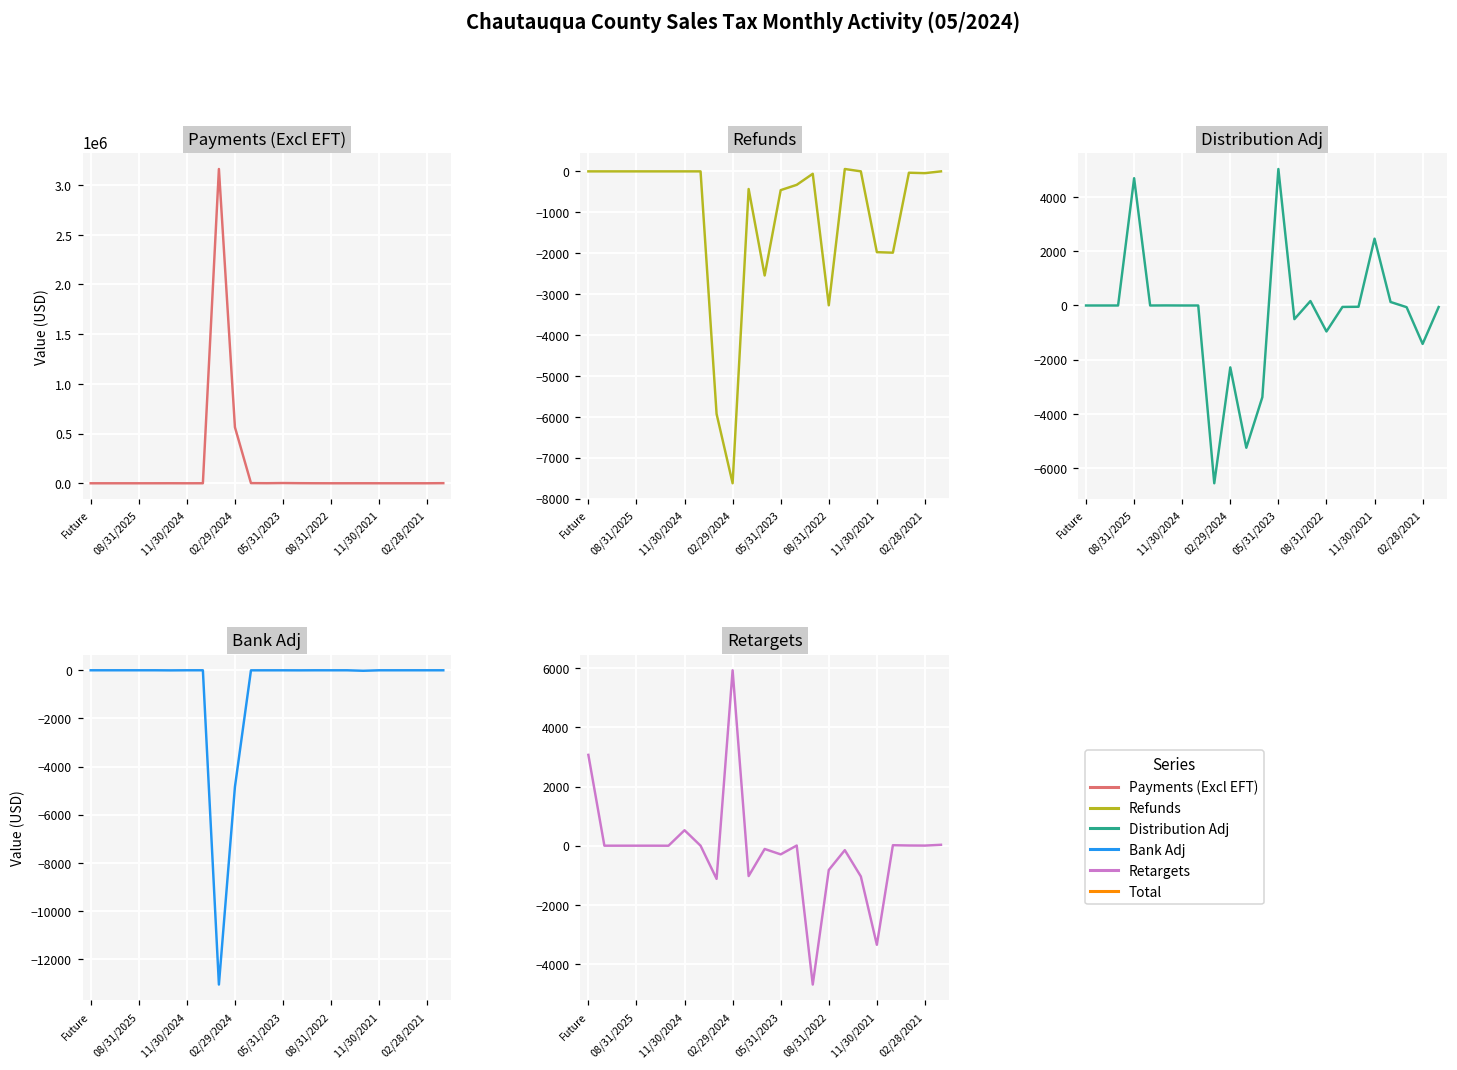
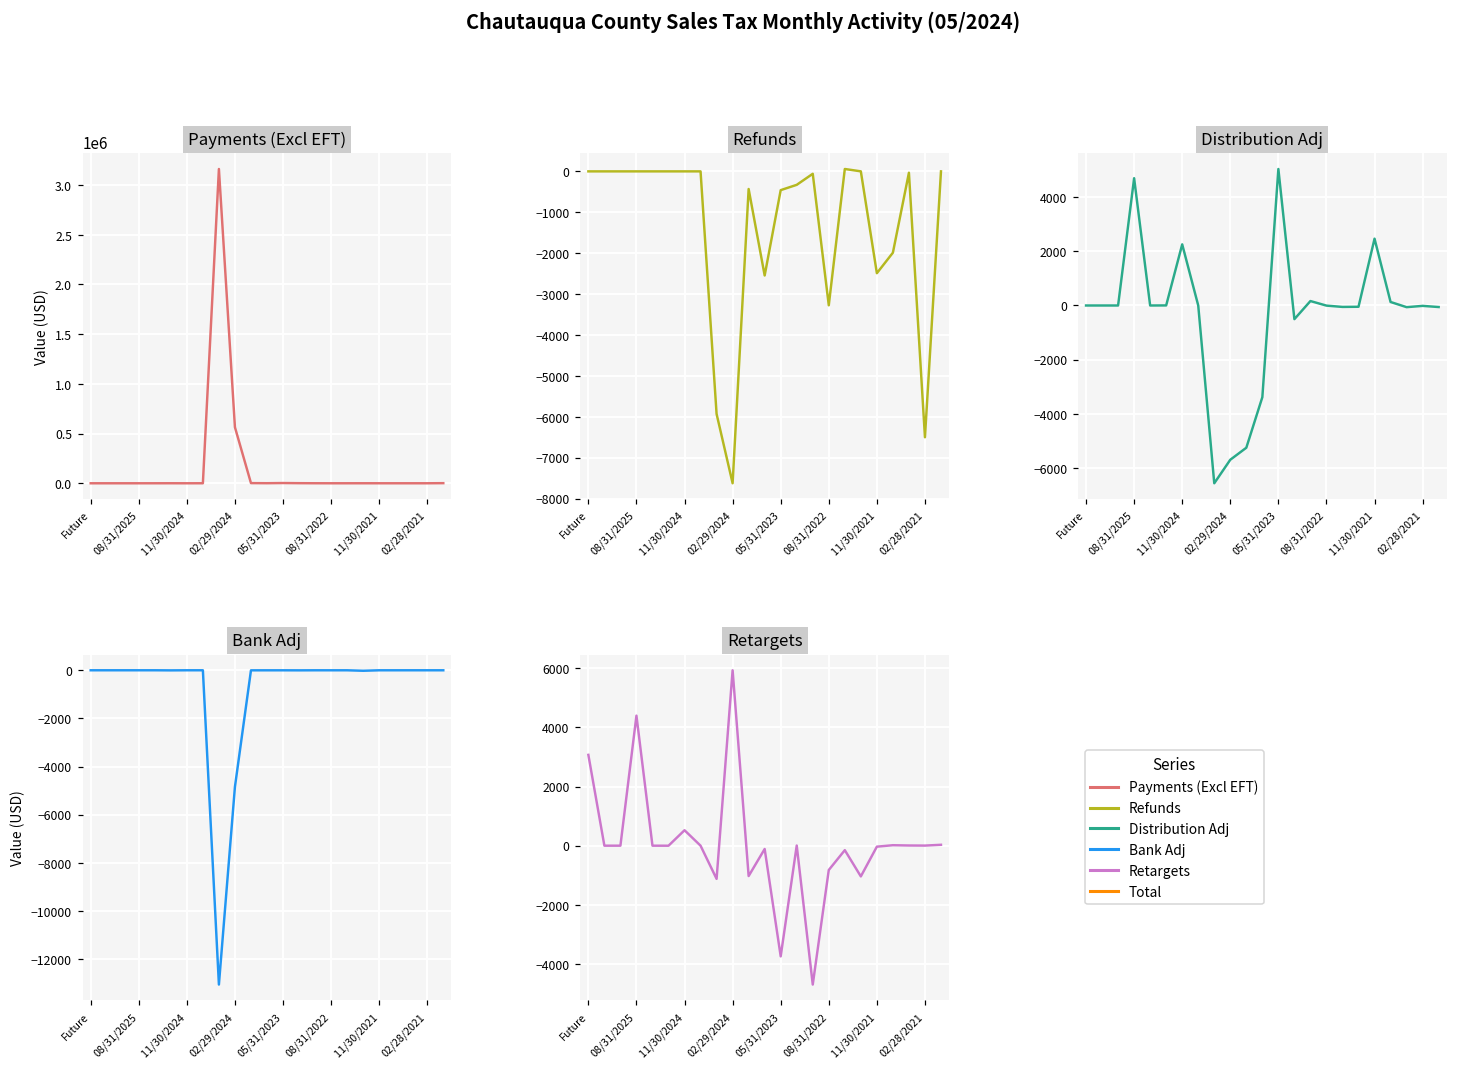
Refunds, 11/30/2021: -2000 -> -2500
Refunds, 02/28/2021: 0 -> -6500
Distribution Adj, 11/30/2024: 0 -> 2300
Distribution Adj, 02/29/2024: -2300 -> -5700
Distribution Adj, 08/31/2022: -1000 -> 0
Distribution Adj, 02/28/2021: -1400 -> 0
Retargets, 08/31/2025: 0 -> 4400
Retargets, 05/31/2023: -300 -> -3700
Retargets, 11/30/2021: -3400 -> 0
